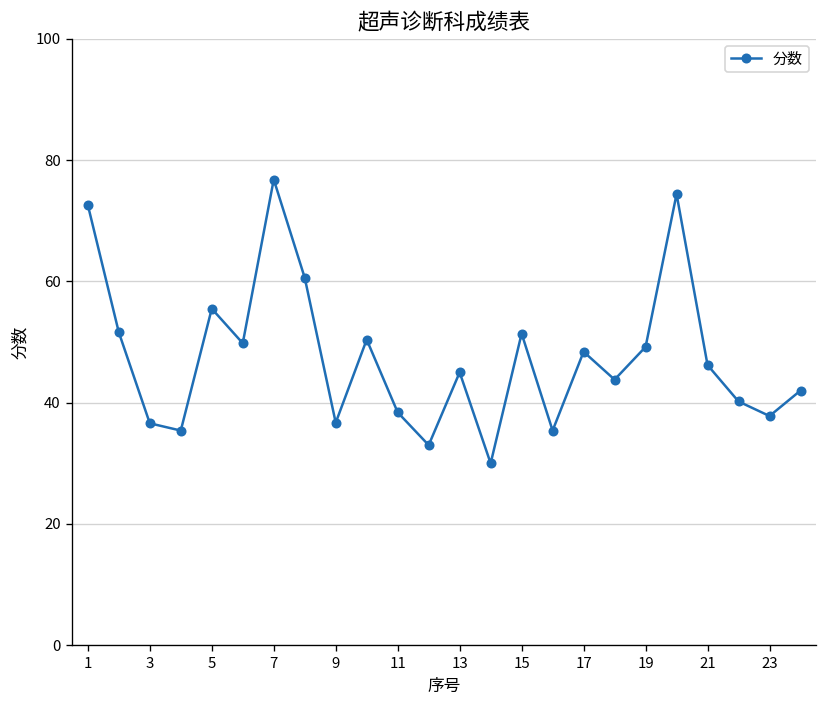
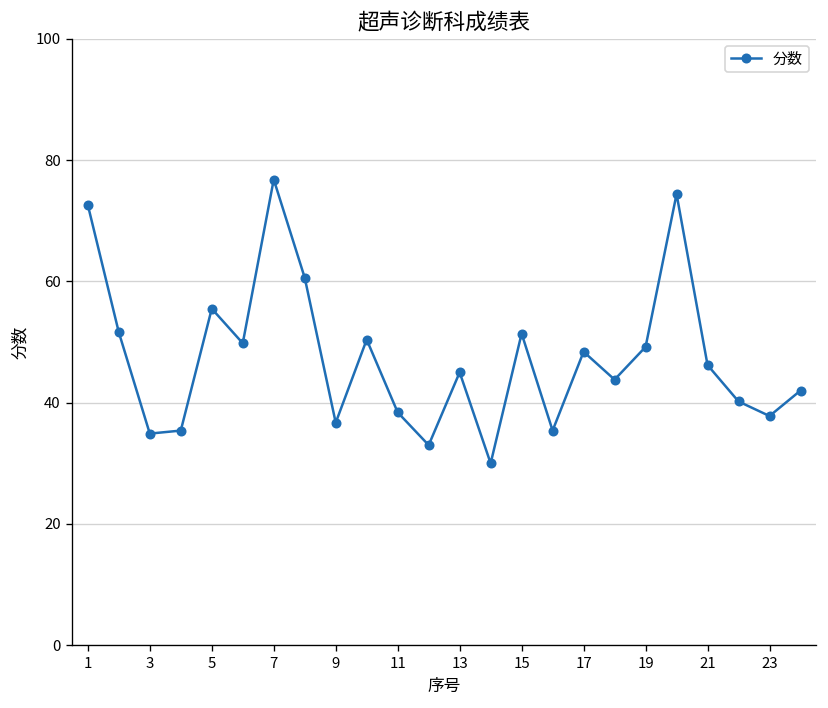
3: 37 -> 35
